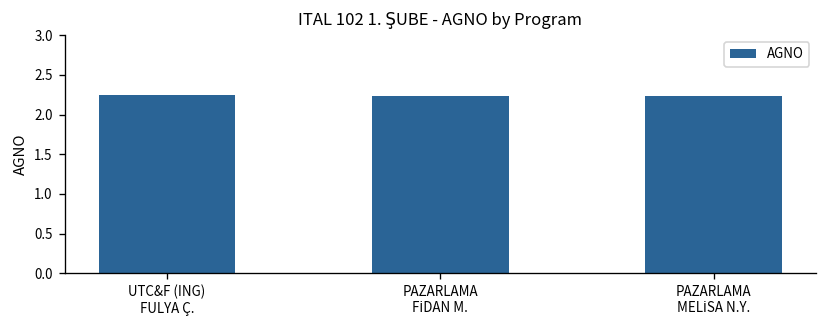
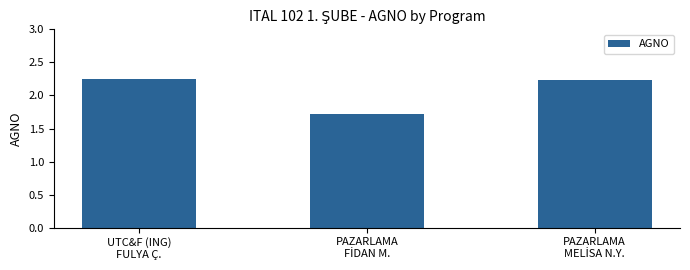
PAZARLAMA FİDAN M.: 2.2 -> 1.7
